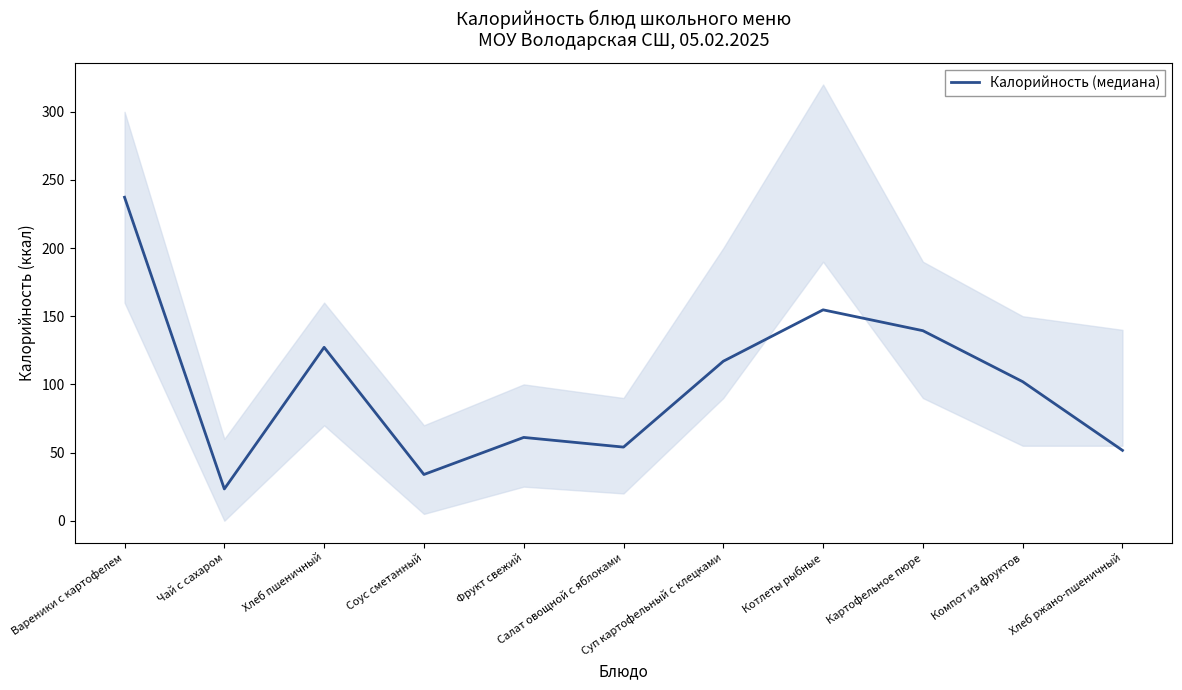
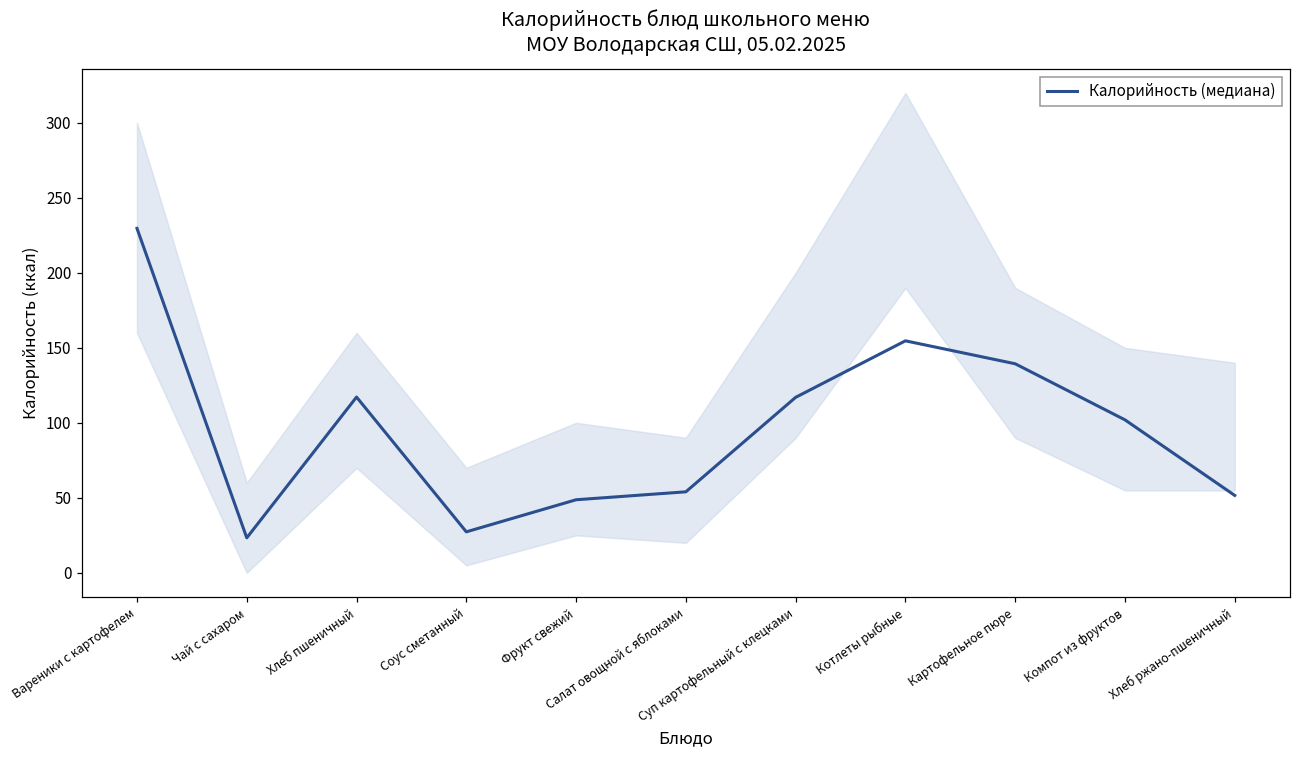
Калорийность (медиана), Вареники с картофелем: 237 -> 230
Калорийность (медиана), Хлеб пшеничный: 127 -> 117
Калорийность (медиана), Соус сметанный: 34 -> 27
Калорийность (медиана), Фрукт свежий: 61 -> 49
